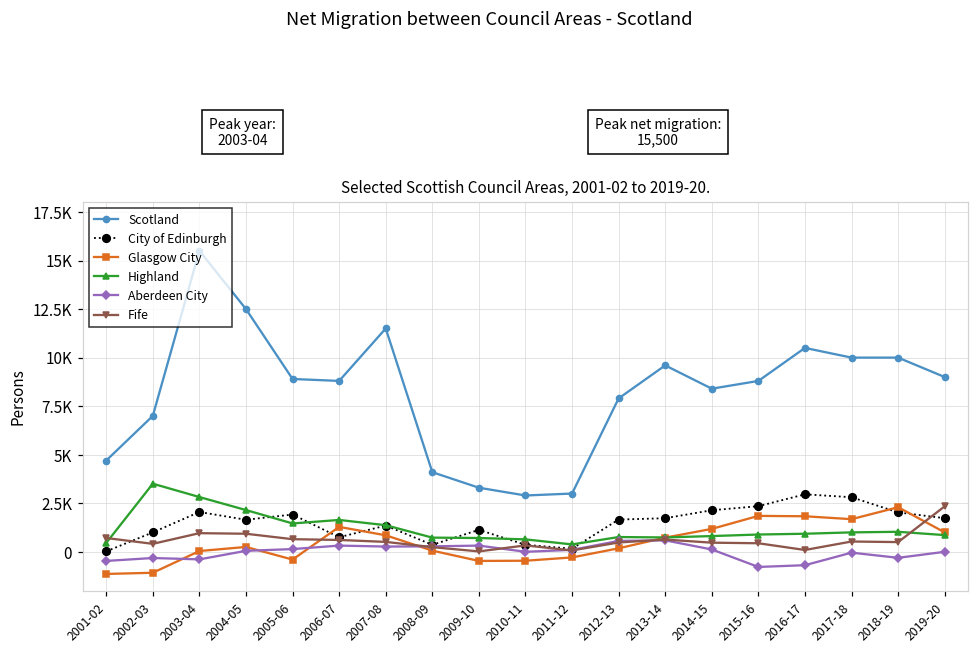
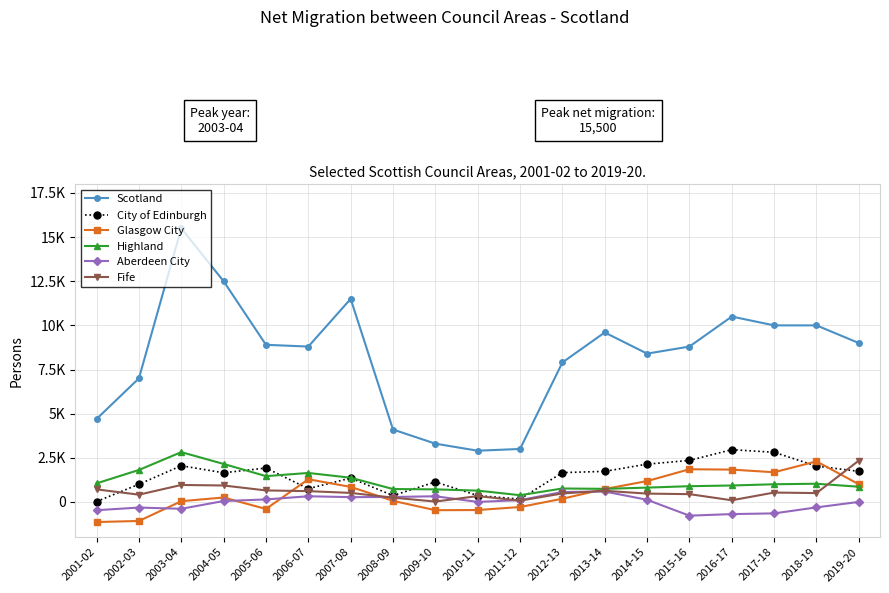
Highland, 2001-02: 500 -> 1100
Highland, 2002-03: 3500 -> 1800
Aberdeen City, 2017-18: 0 -> -700
